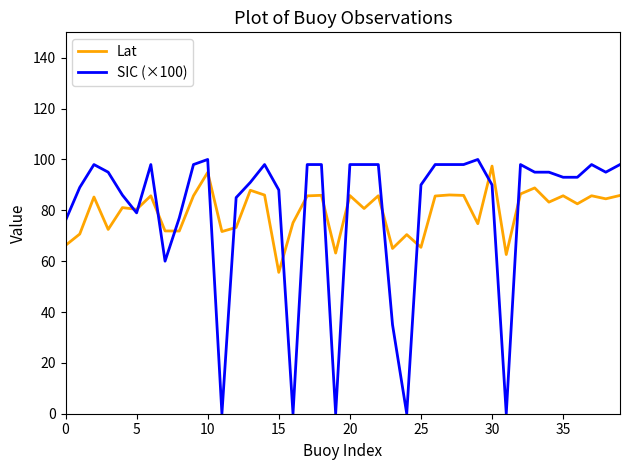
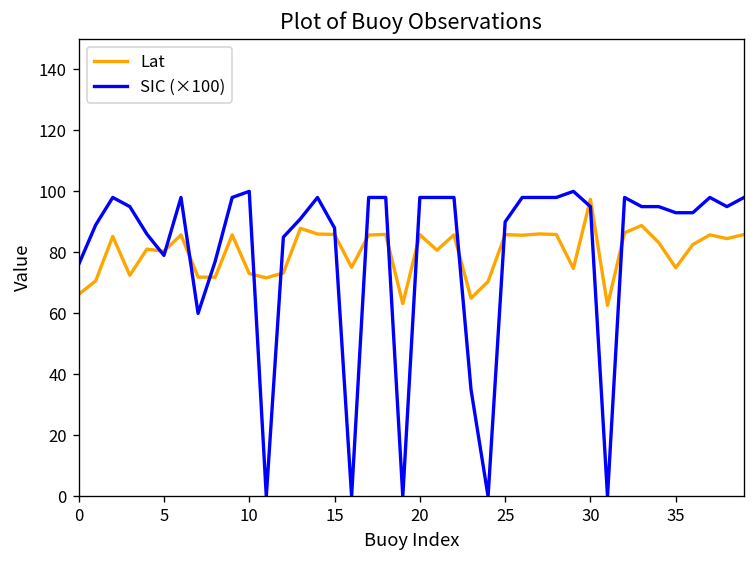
Lat, 10: 95 -> 73
Lat, 15: 56 -> 86
Lat, 25: 65 -> 86
SIC (×100), 30: 90 -> 95
Lat, 35: 86 -> 75
